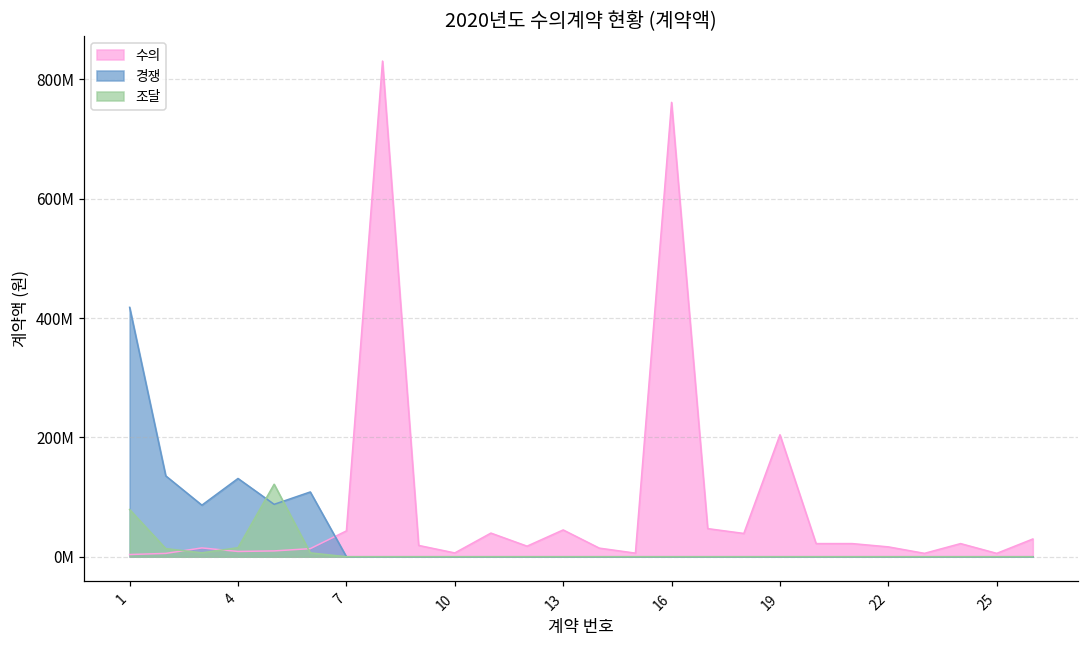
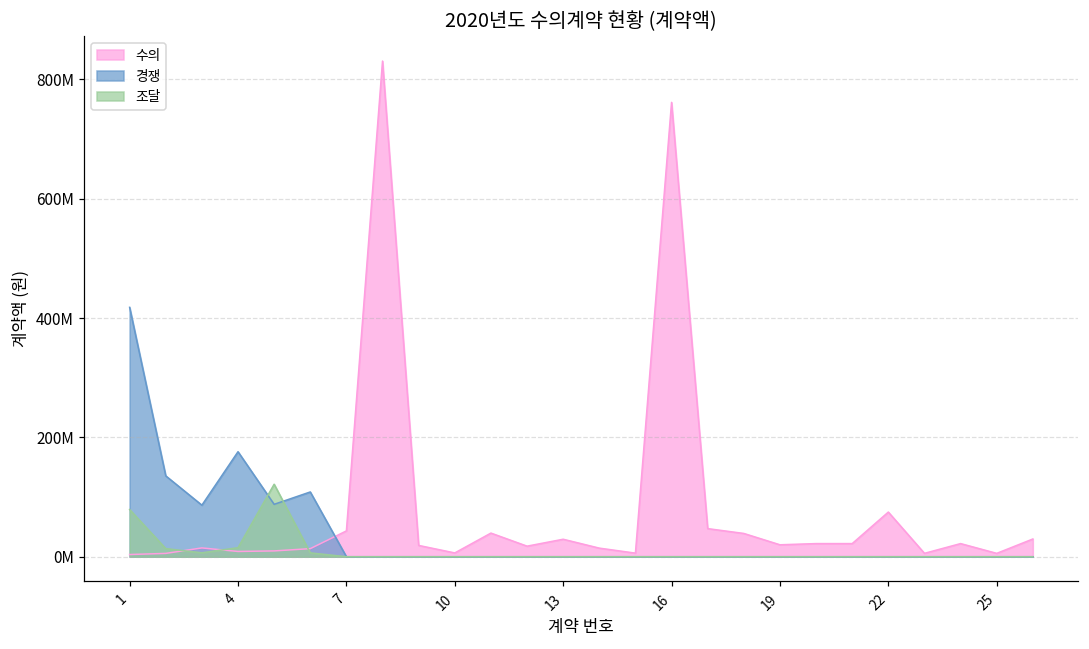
경쟁, 4: 130000000 -> 180000000
수의, 13: 40000000 -> 30000000
수의, 19: 200000000 -> 20000000
수의, 22: 20000000 -> 70000000
